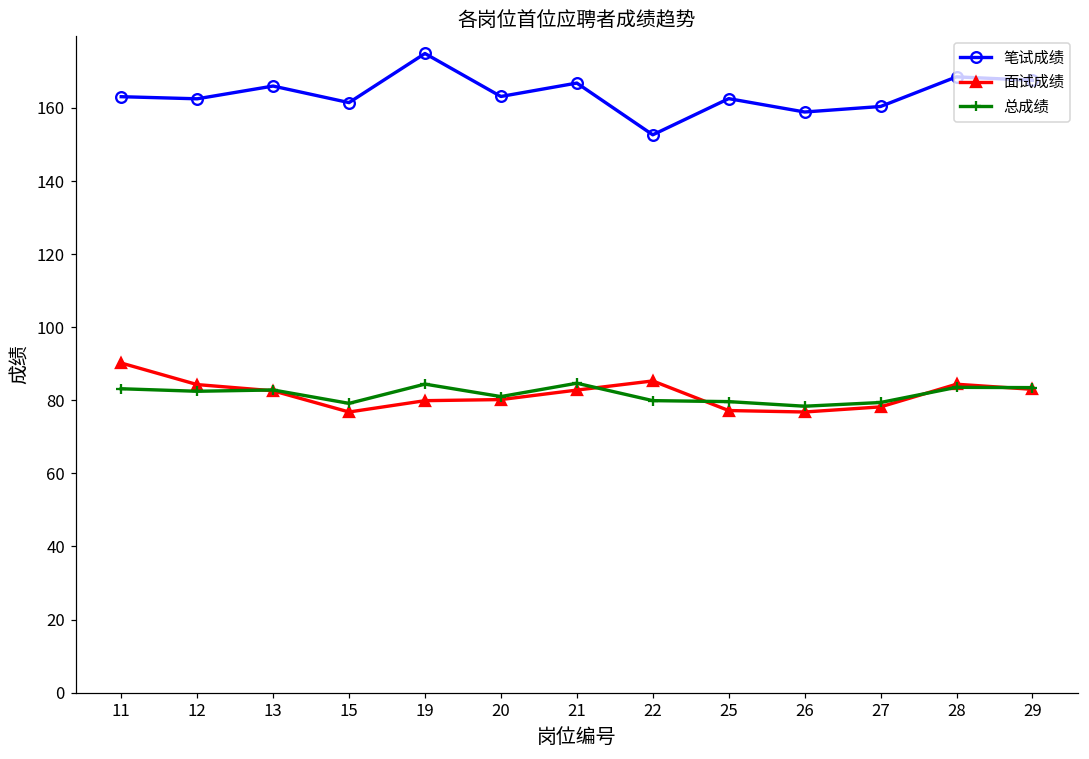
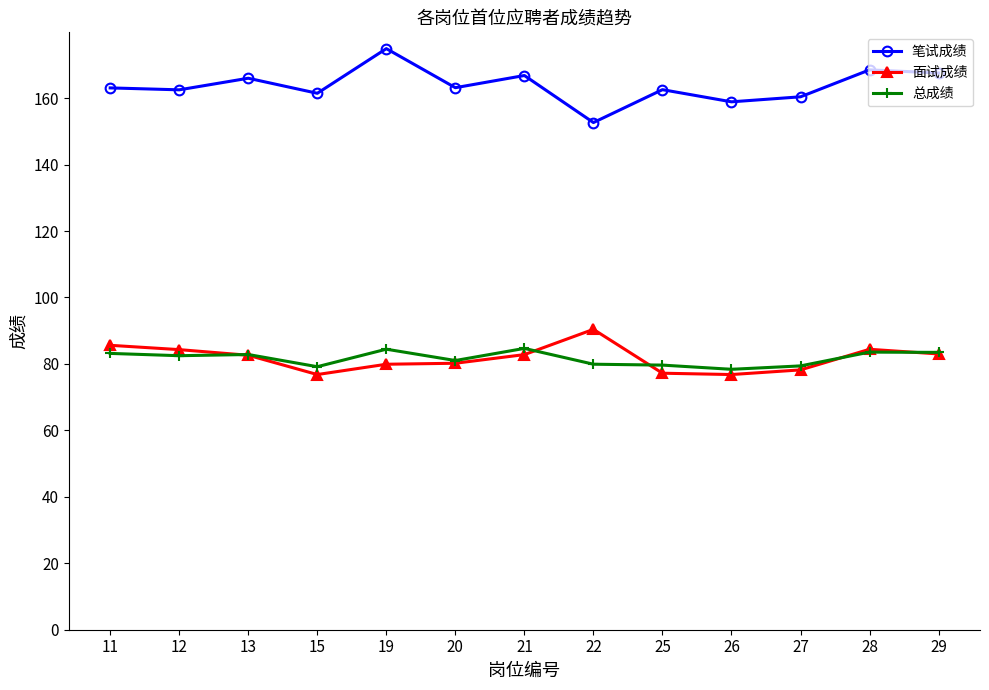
面试成绩, 11: 90 -> 86
面试成绩, 22: 85 -> 90
